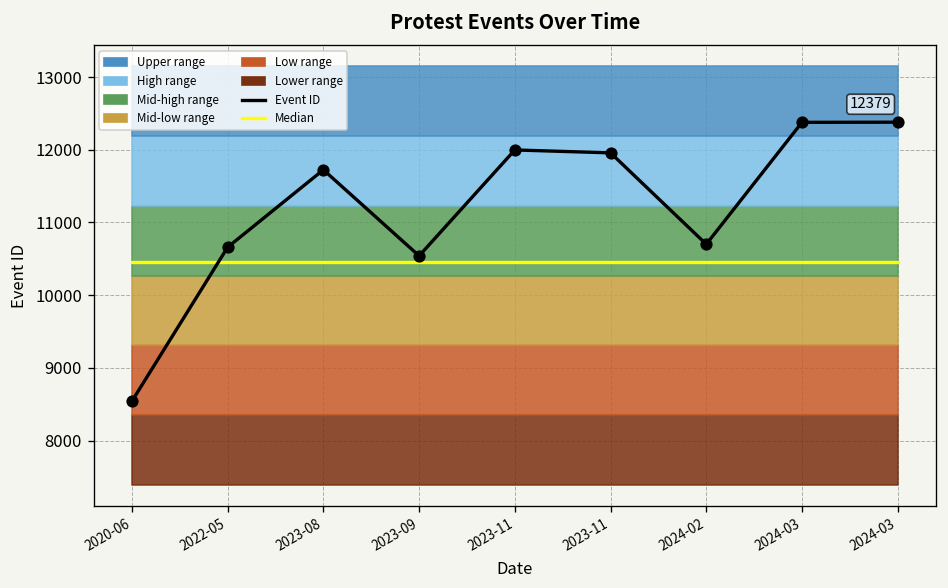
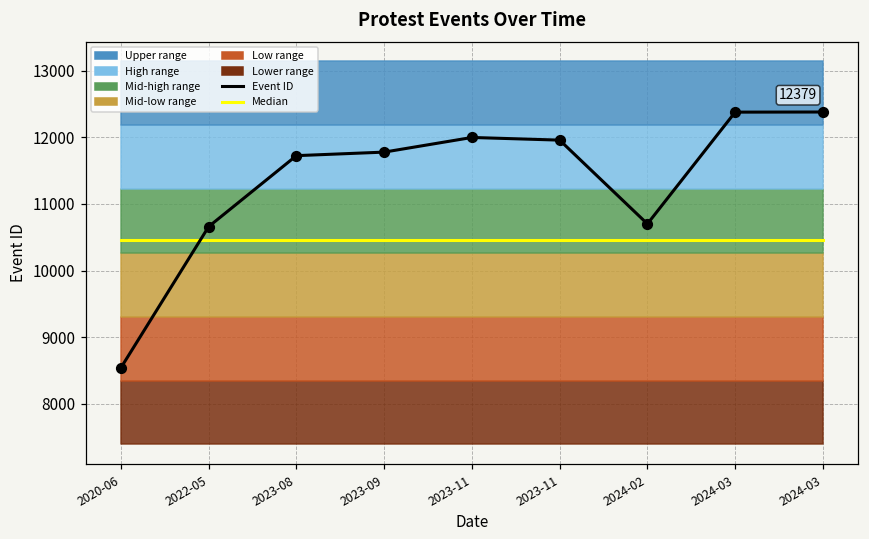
Event ID, 2023-09: 10500 -> 11800
